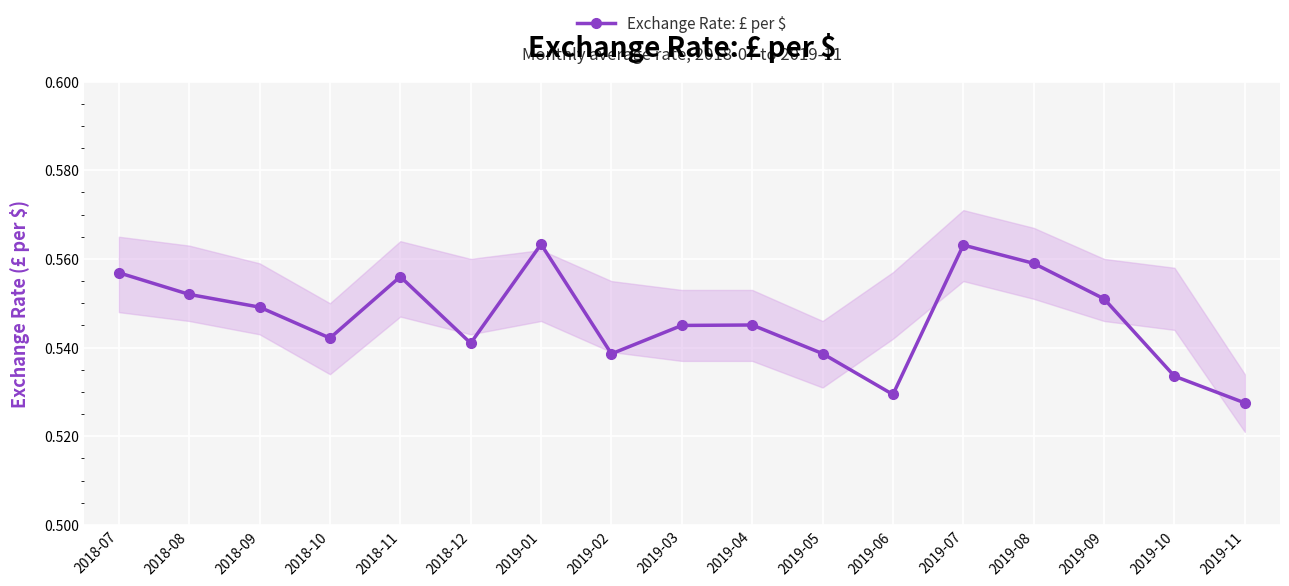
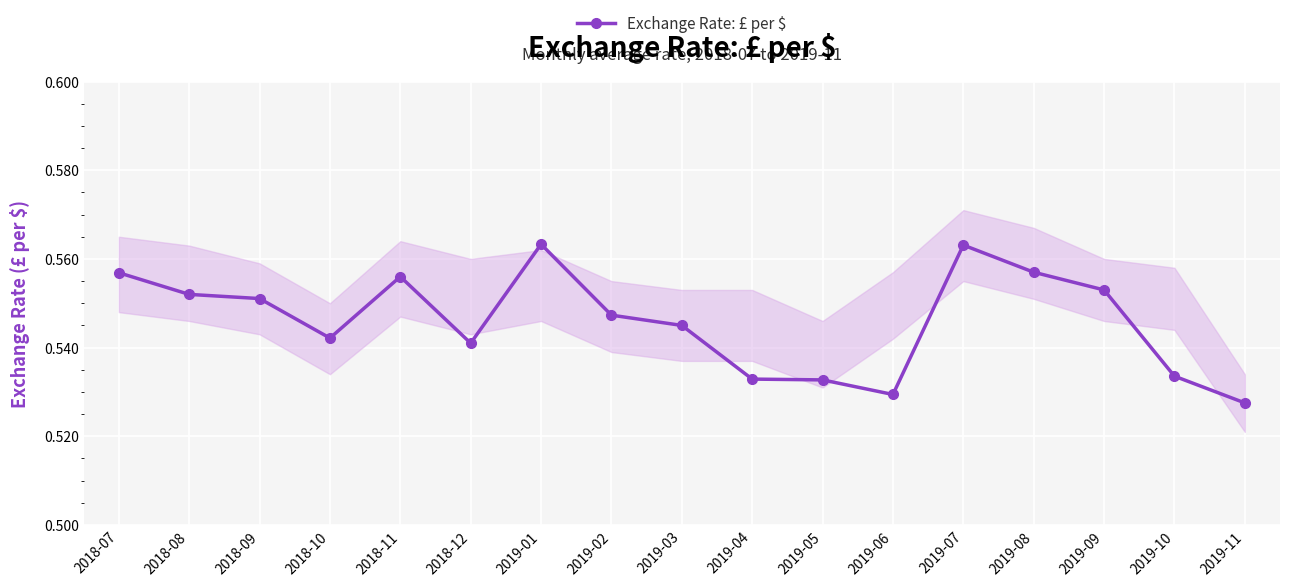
Exchange Rate: £ per $, 2018-09: 0.549 -> 0.551
Exchange Rate: £ per $, 2019-02: 0.539 -> 0.547
Exchange Rate: £ per $, 2019-04: 0.545 -> 0.533
Exchange Rate: £ per $, 2019-05: 0.539 -> 0.533
Exchange Rate: £ per $, 2019-08: 0.559 -> 0.557
Exchange Rate: £ per $, 2019-09: 0.551 -> 0.553
